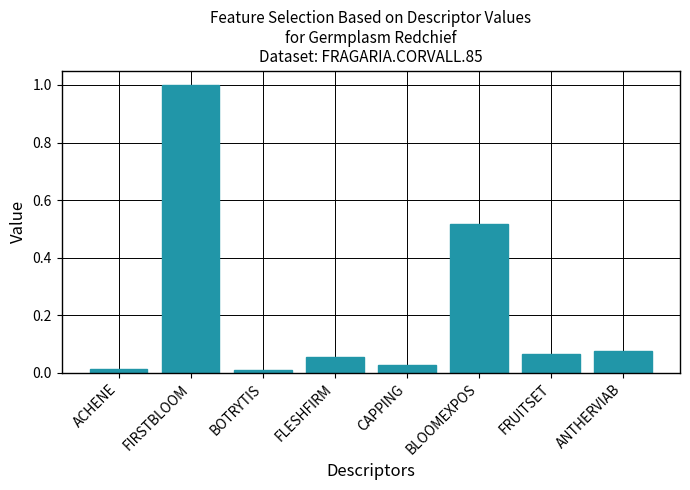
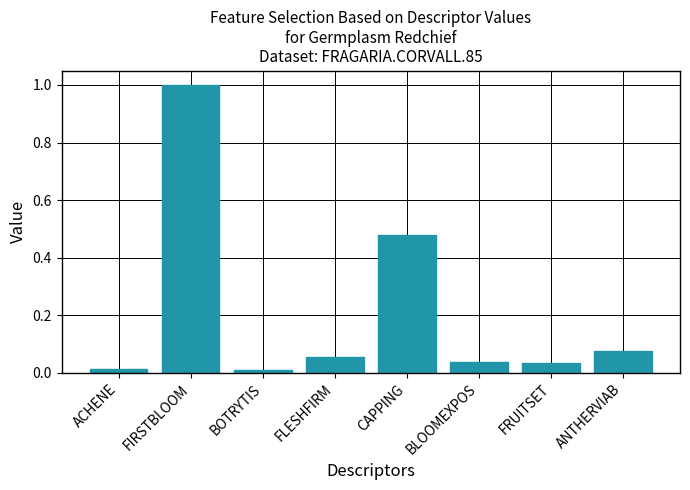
CAPPING: 0.03 -> 0.48
BLOOMEXPOS: 0.52 -> 0.04
FRUITSET: 0.07 -> 0.04
